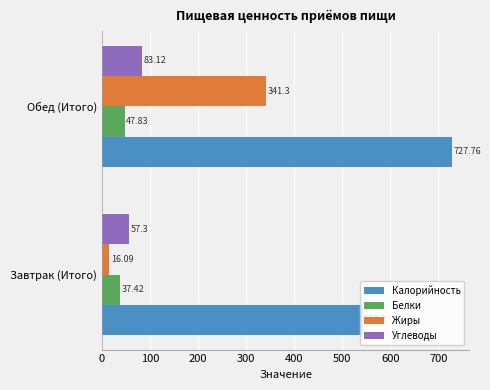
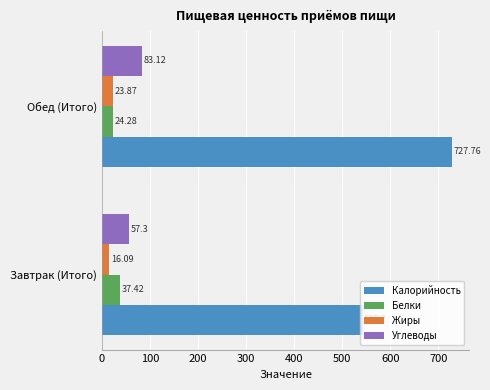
Жиры, Обед (Итого): 341.3 -> 23.87
Белки, Обед (Итого): 47.83 -> 24.28
